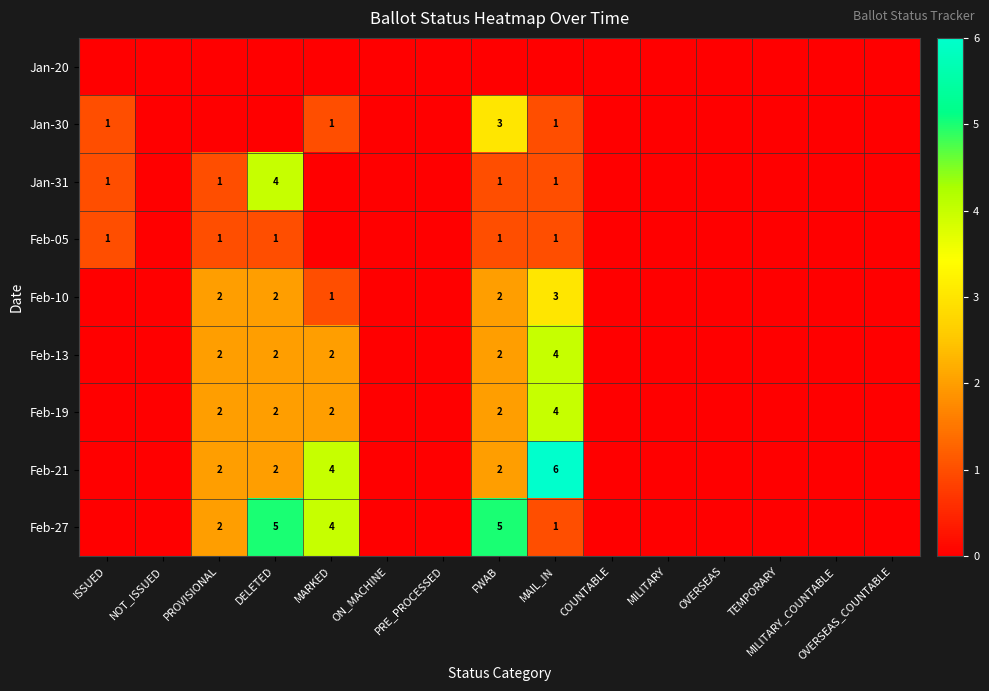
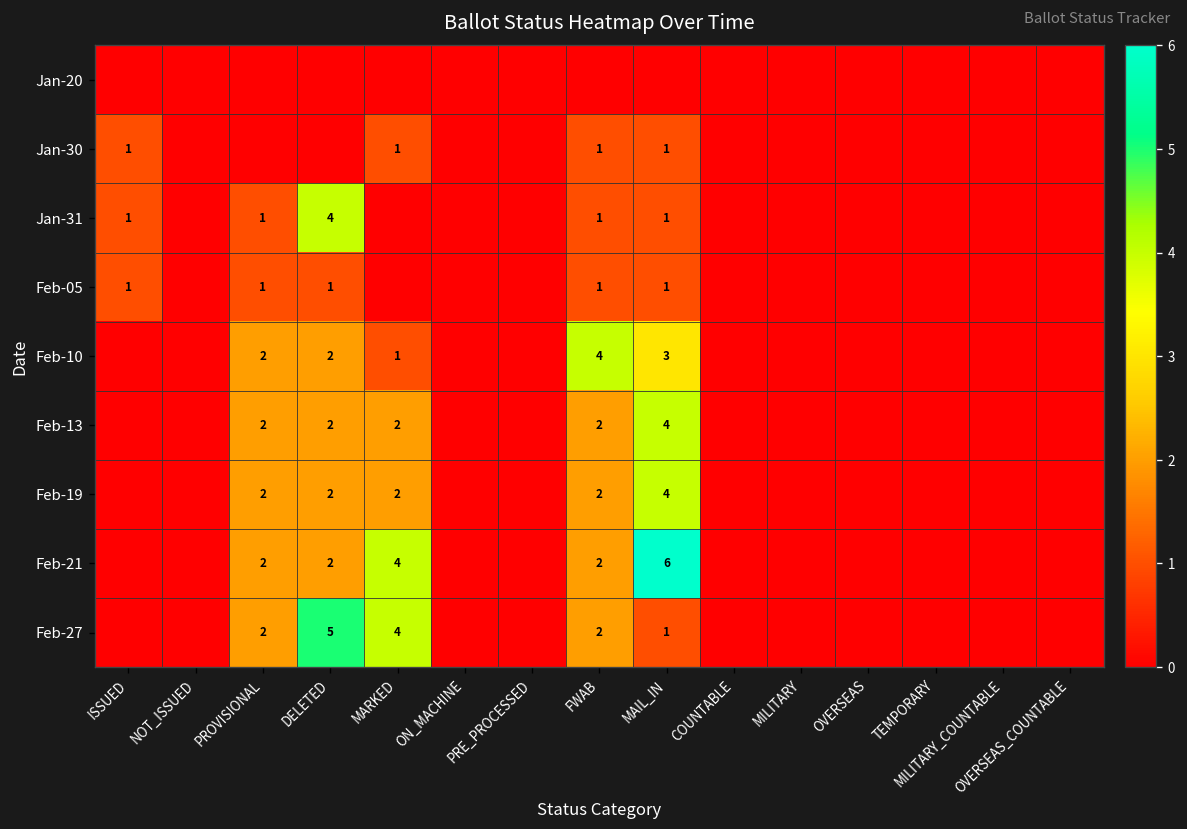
Jan-30, FWAB: 3 -> 1
Feb-10, FWAB: 2 -> 4
Feb-27, FWAB: 5 -> 2
